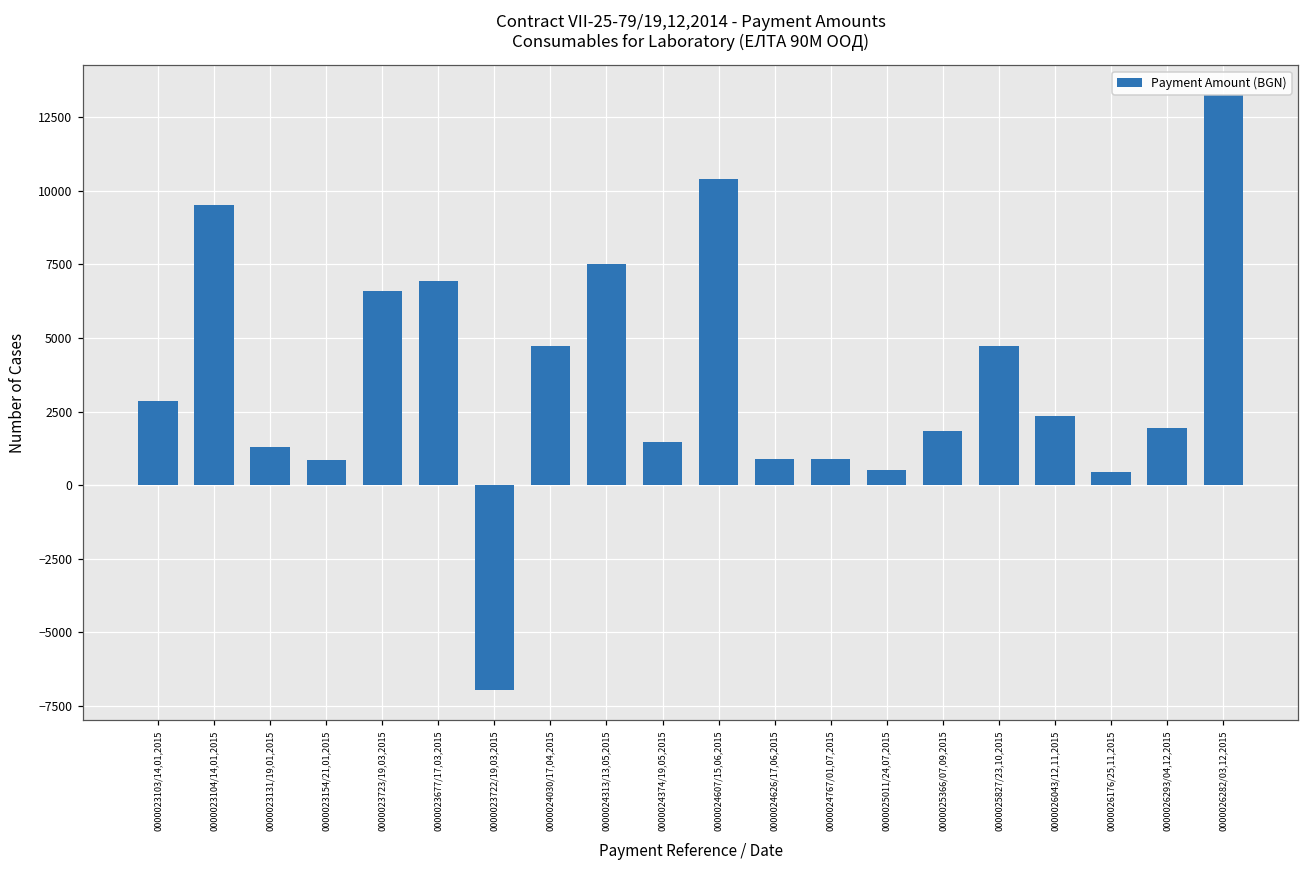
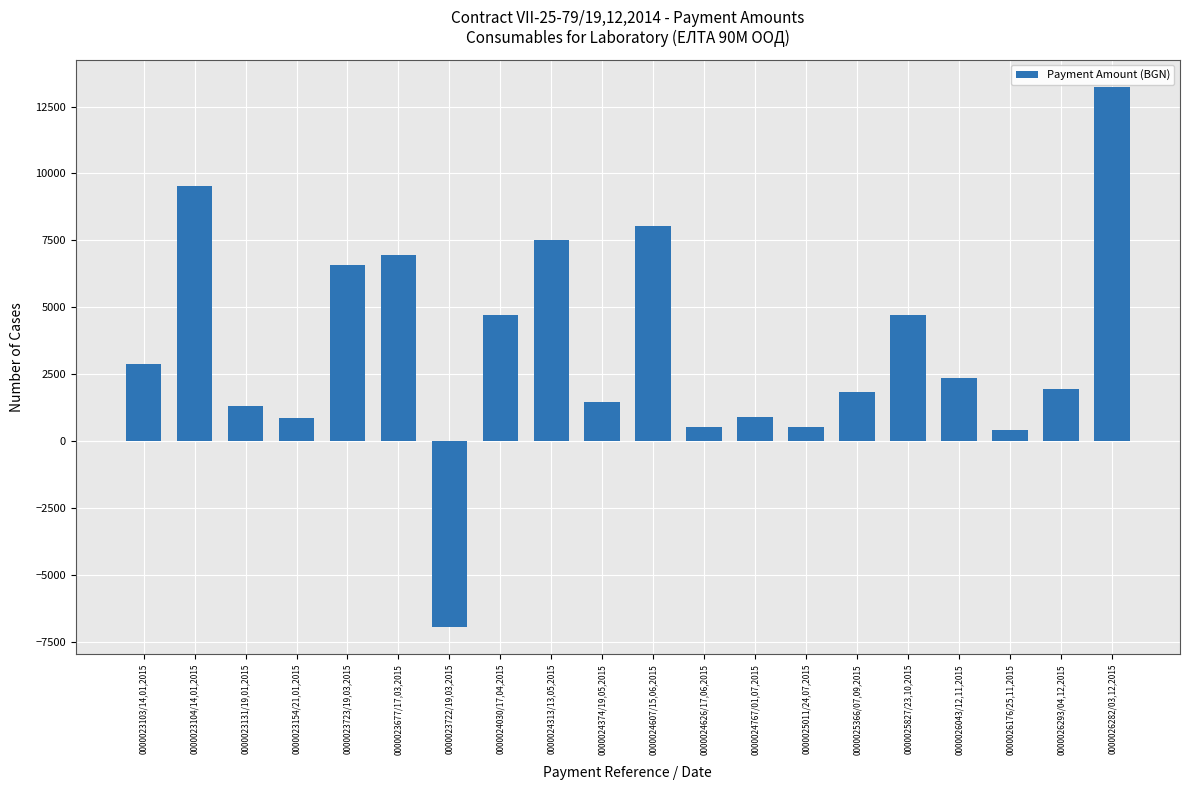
0000024607/15,06,2015: 10400 -> 8000
0000024626/17,06,2015: 900 -> 500
